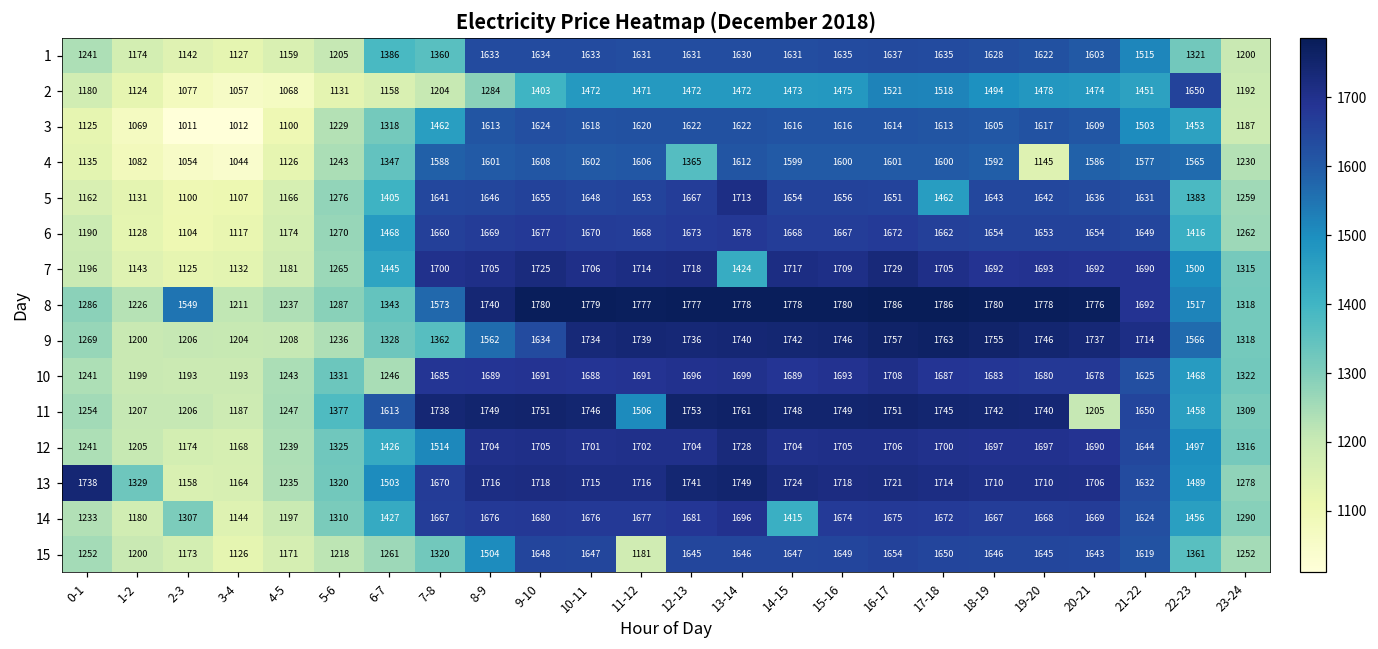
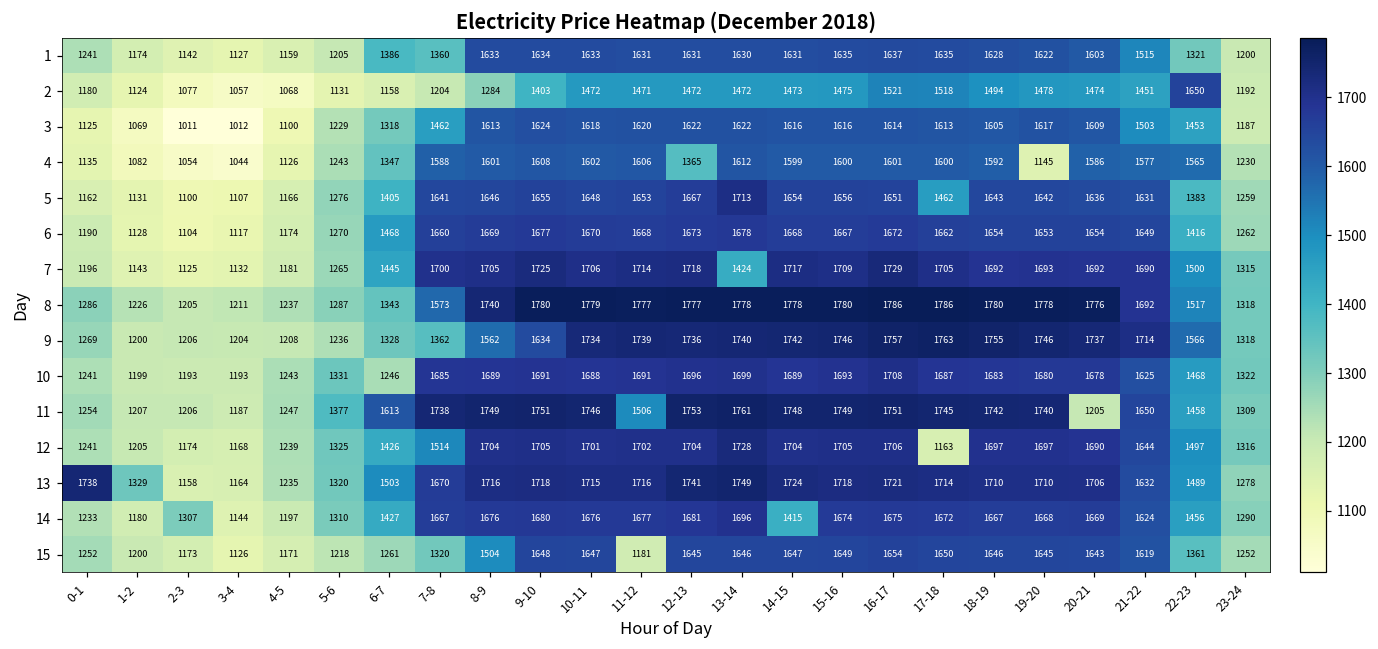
8, 2-3: 1549 -> 1205
12, 17-18: 1700 -> 1163
